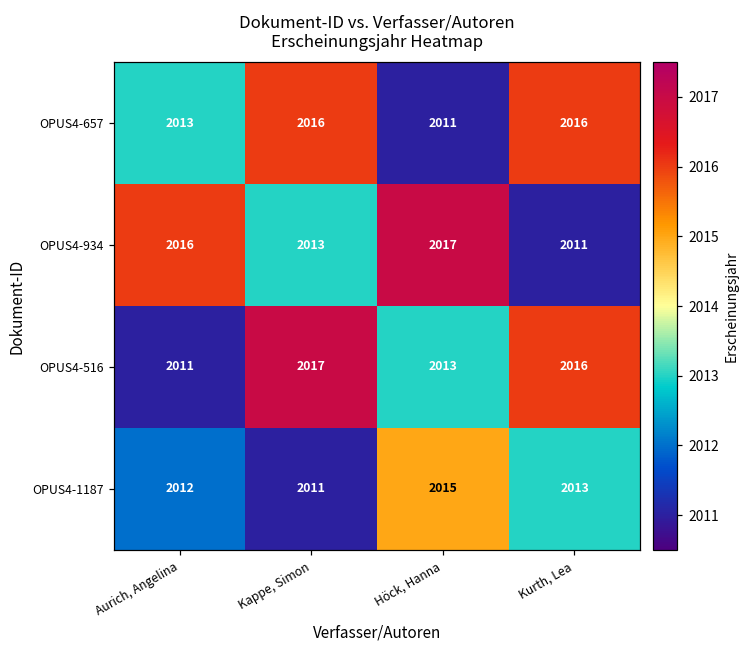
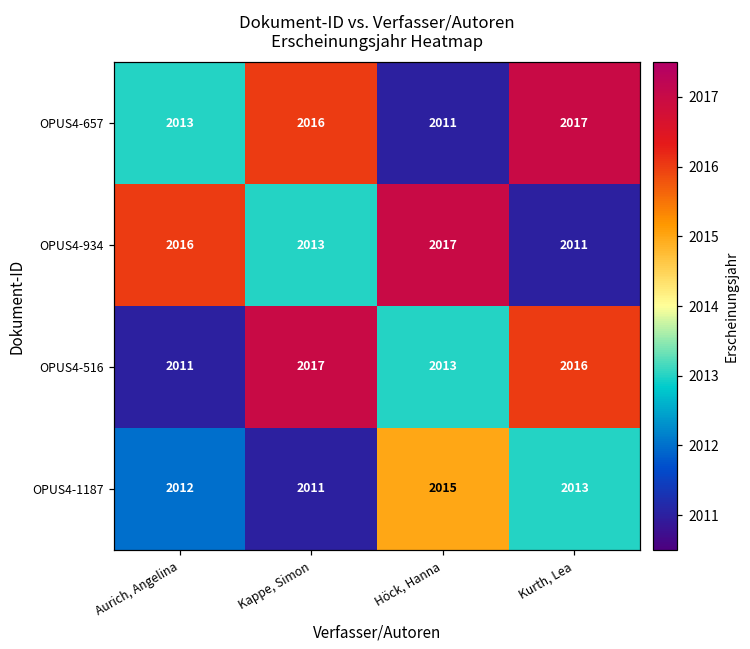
OPUS4-657, Kurth, Lea: 2016 -> 2017
